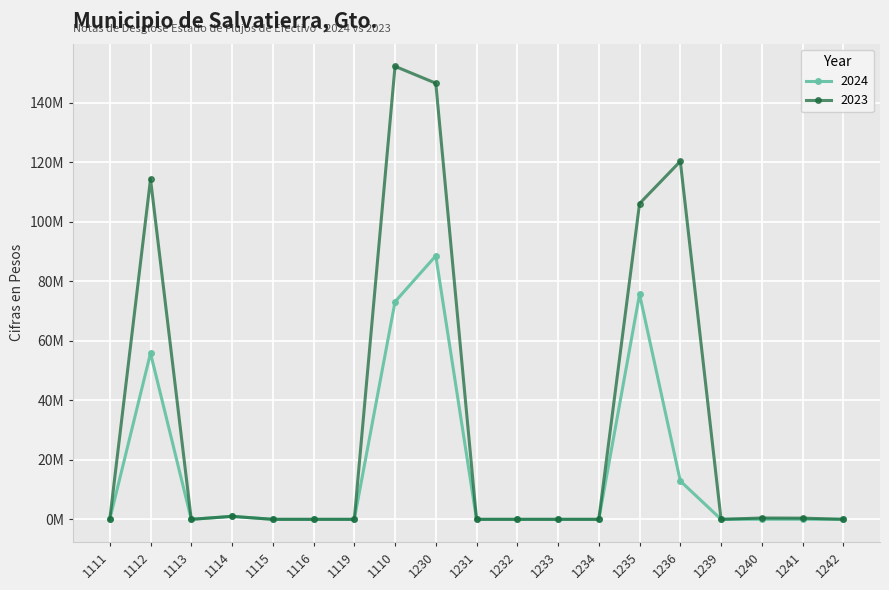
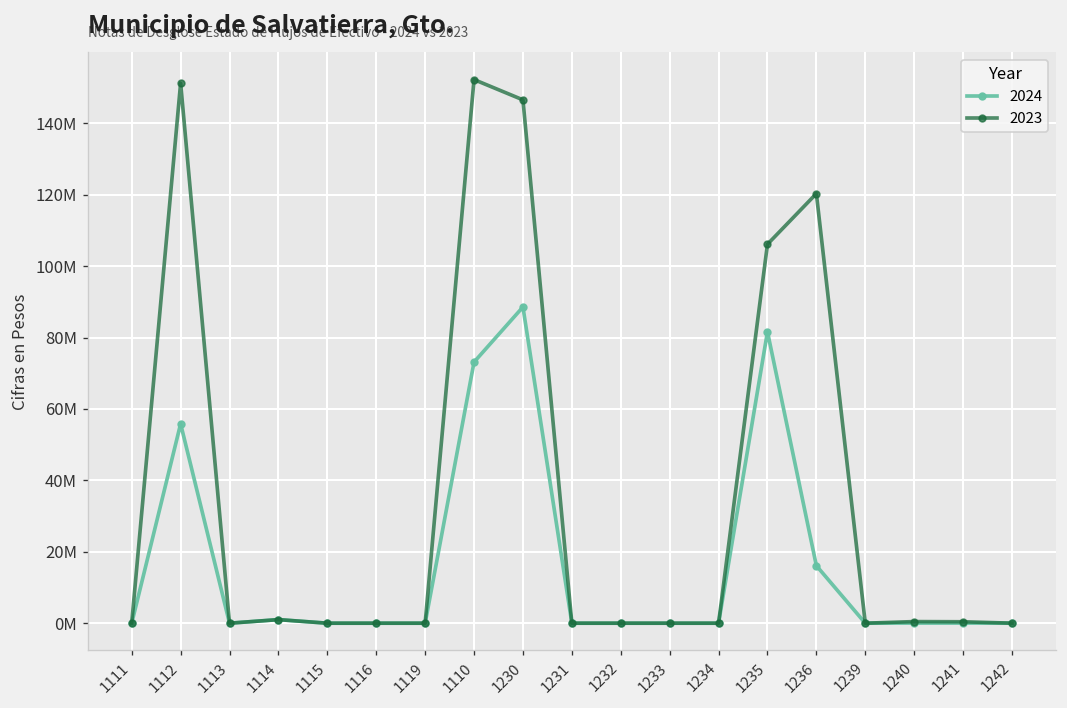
2023, 1112: 114000000 -> 151000000
2024, 1235: 76000000 -> 82000000
2024, 1236: 13000000 -> 16000000
